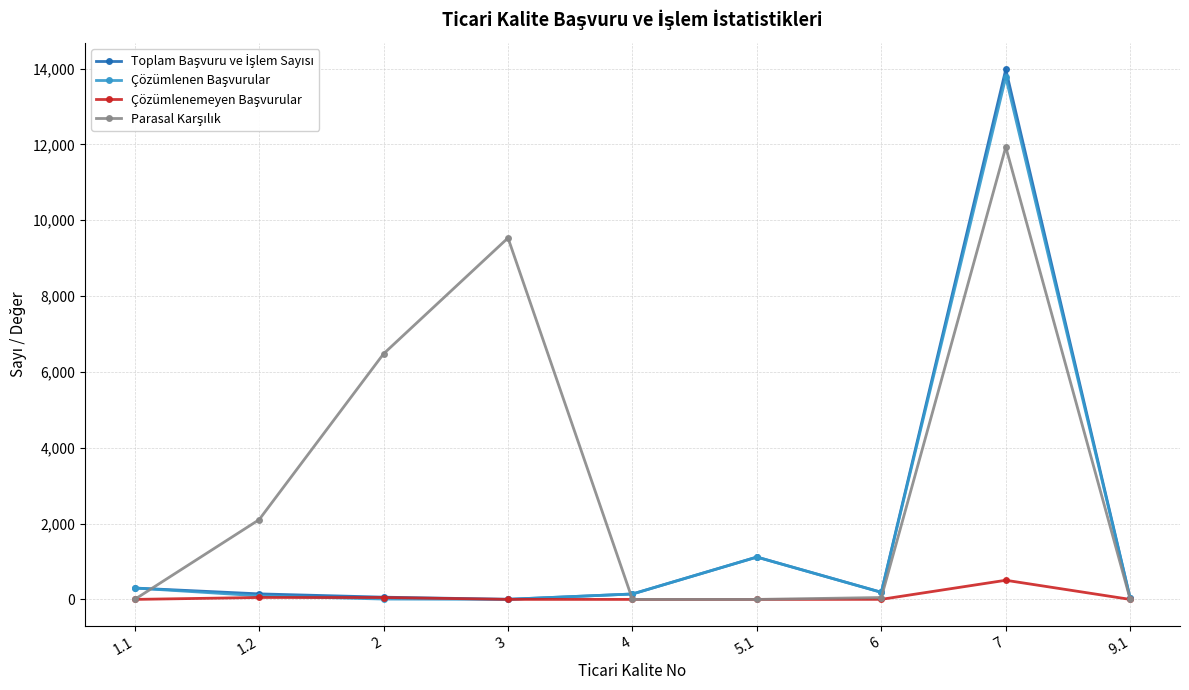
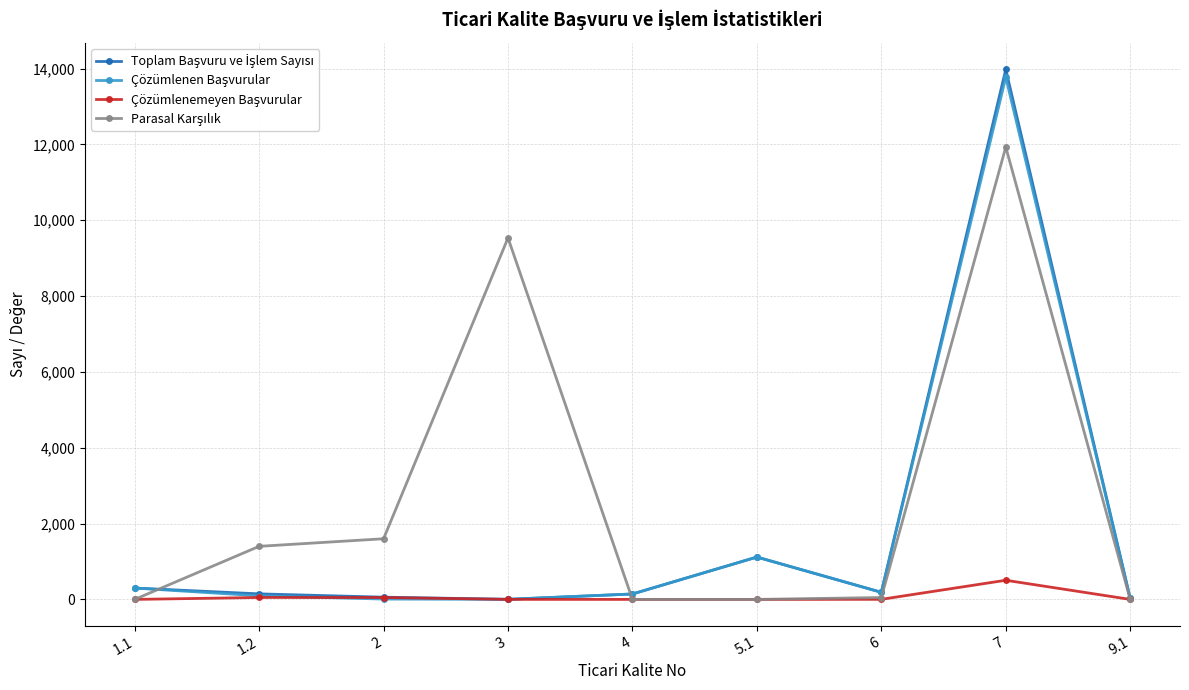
Parasal Karşılık, 1.2: 2,100 -> 1,400
Parasal Karşılık, 2: 6,500 -> 1,600
